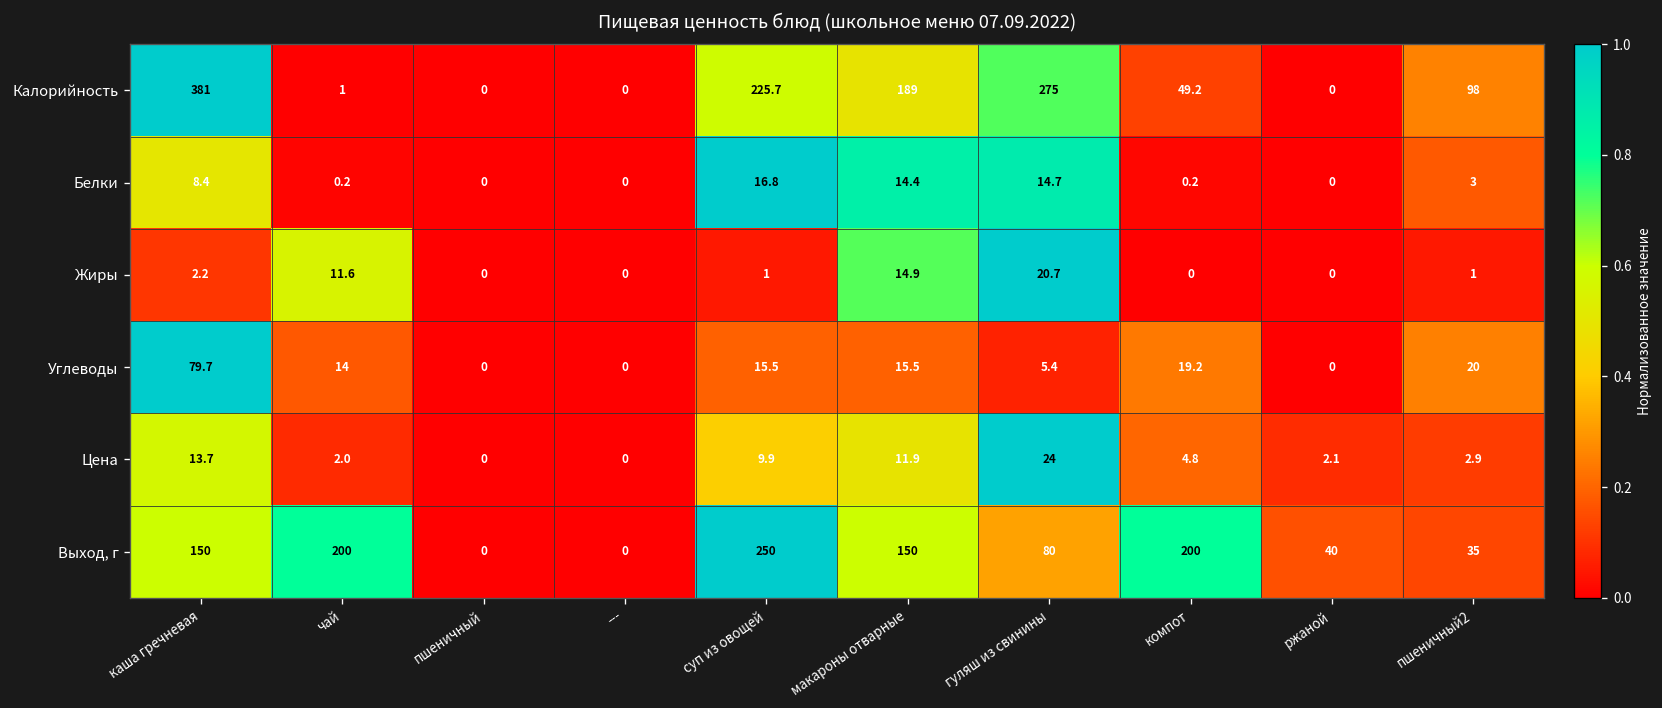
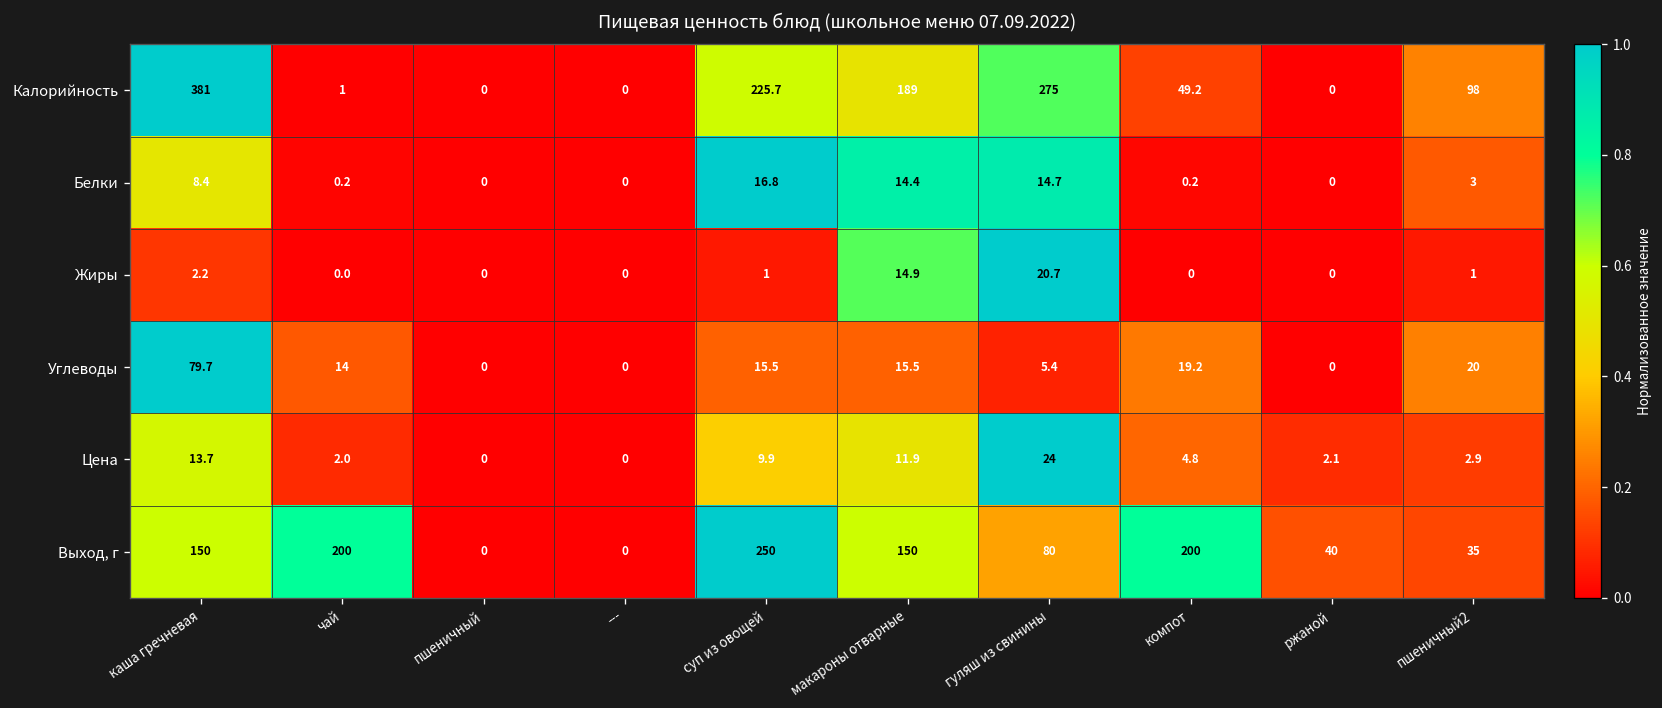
Жиры, чай: 11.6 -> 0.0
